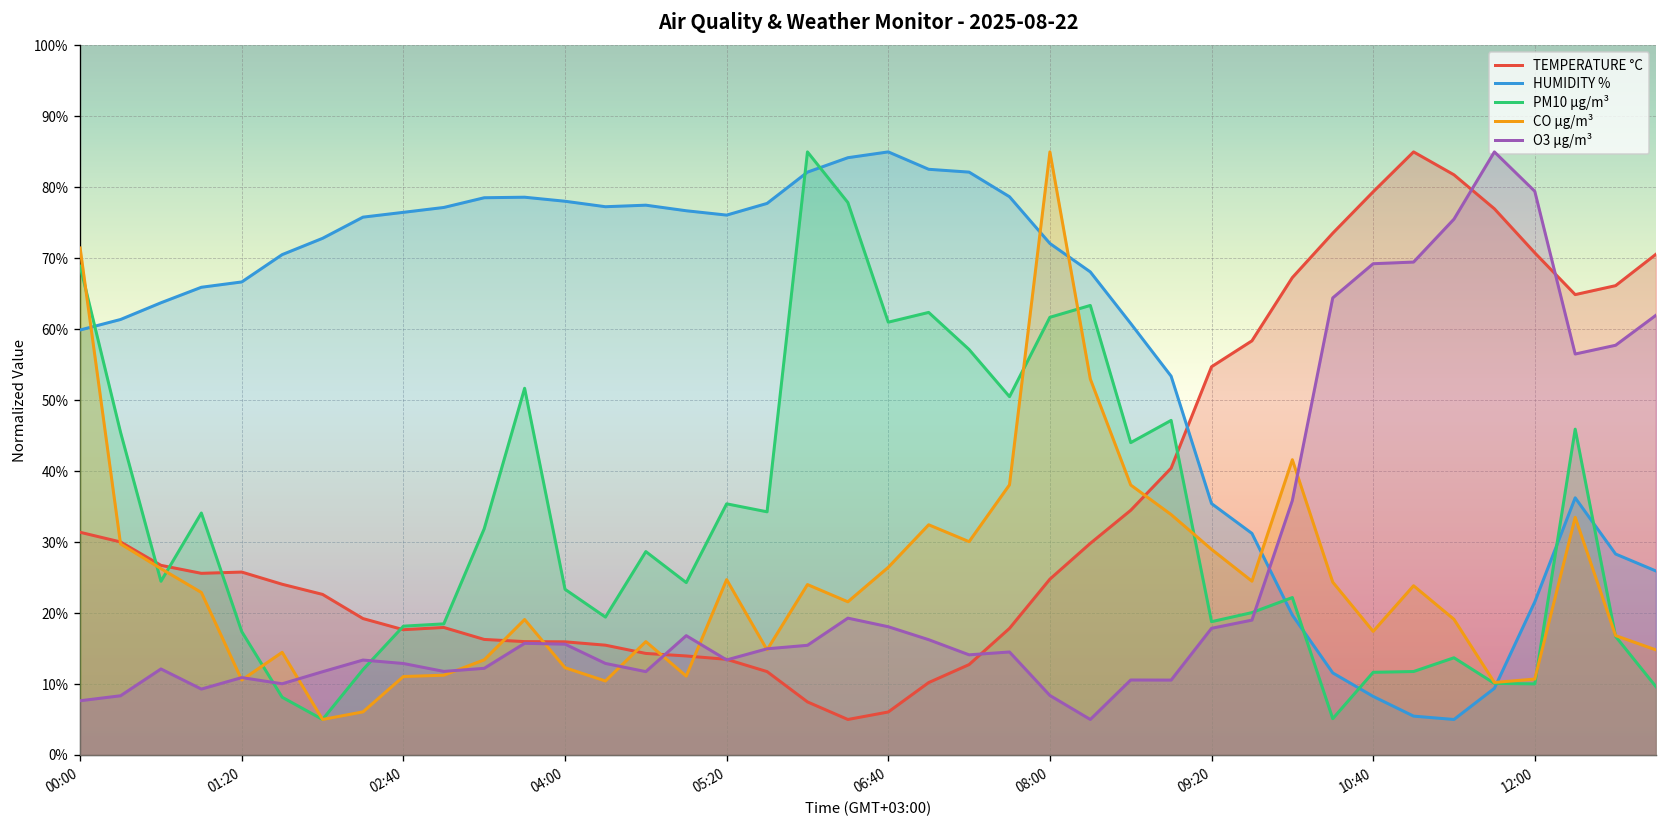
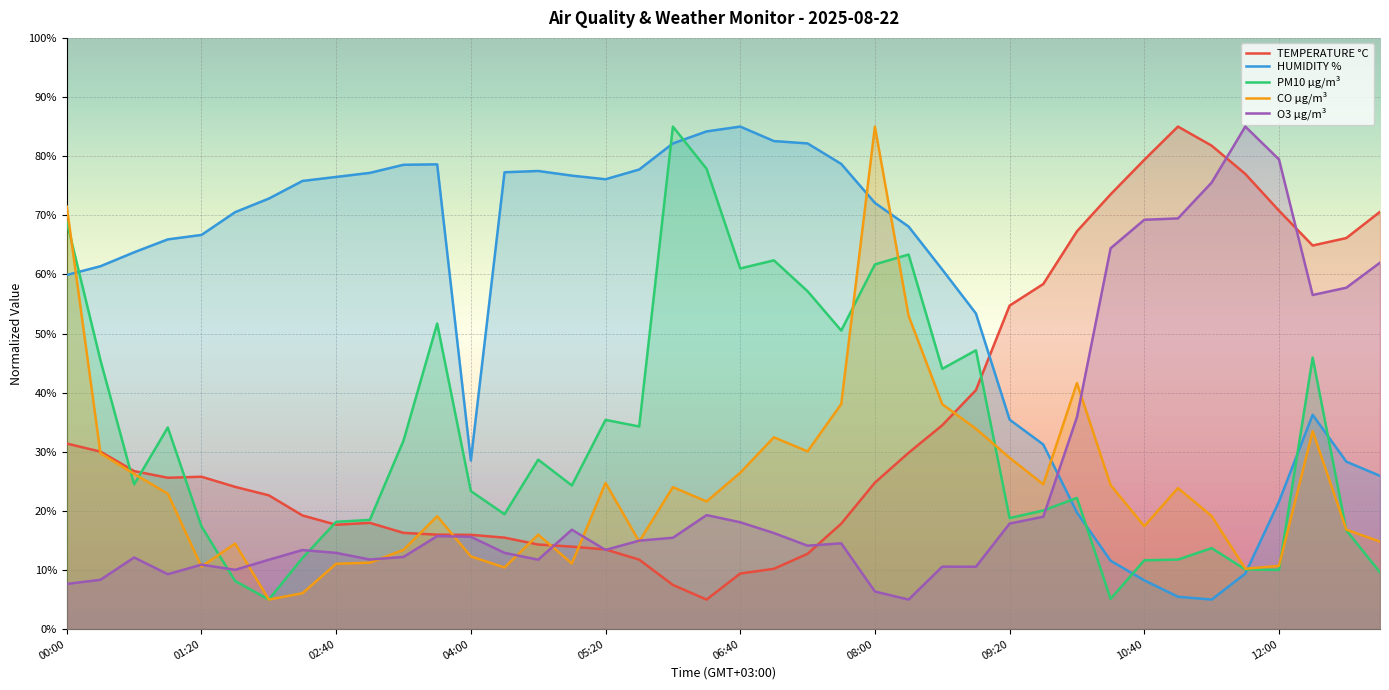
HUMIDITY %, 04:00: 78% -> 29%
TEMPERATURE °C, 06:40: 6% -> 9%
O3 µg/m³, 08:00: 8% -> 6%
